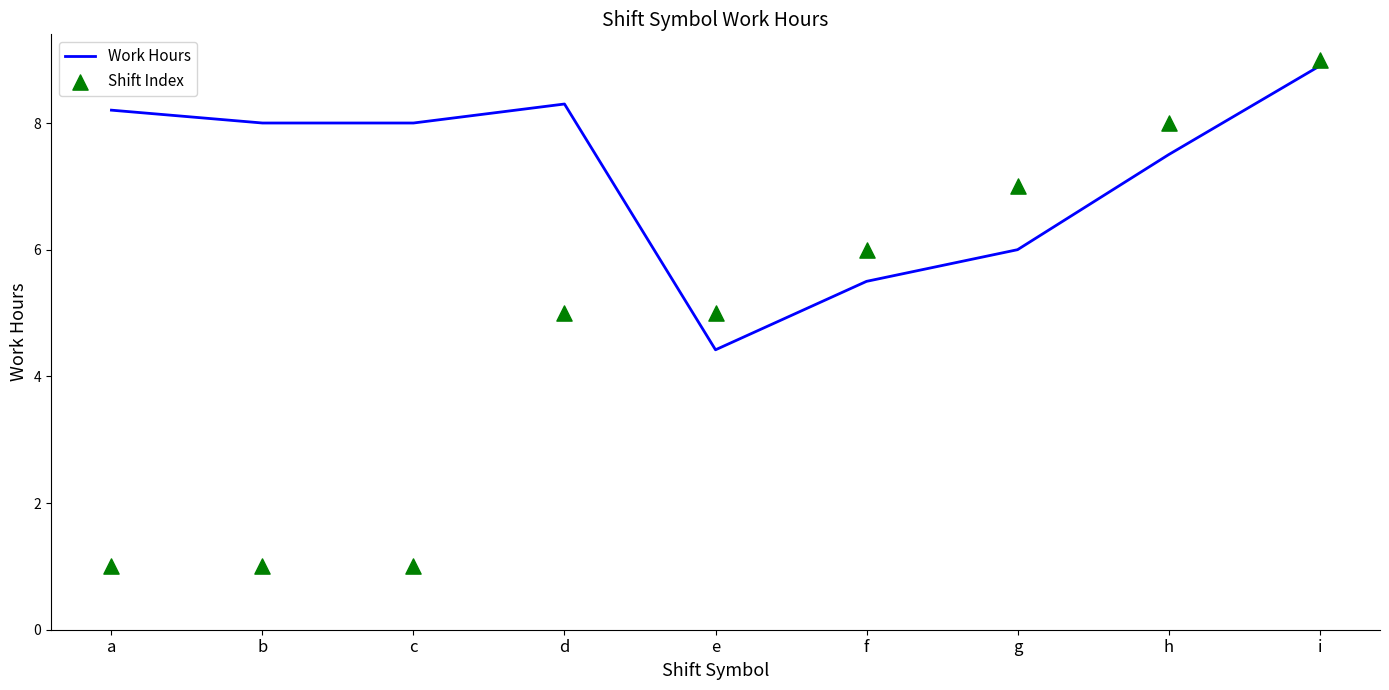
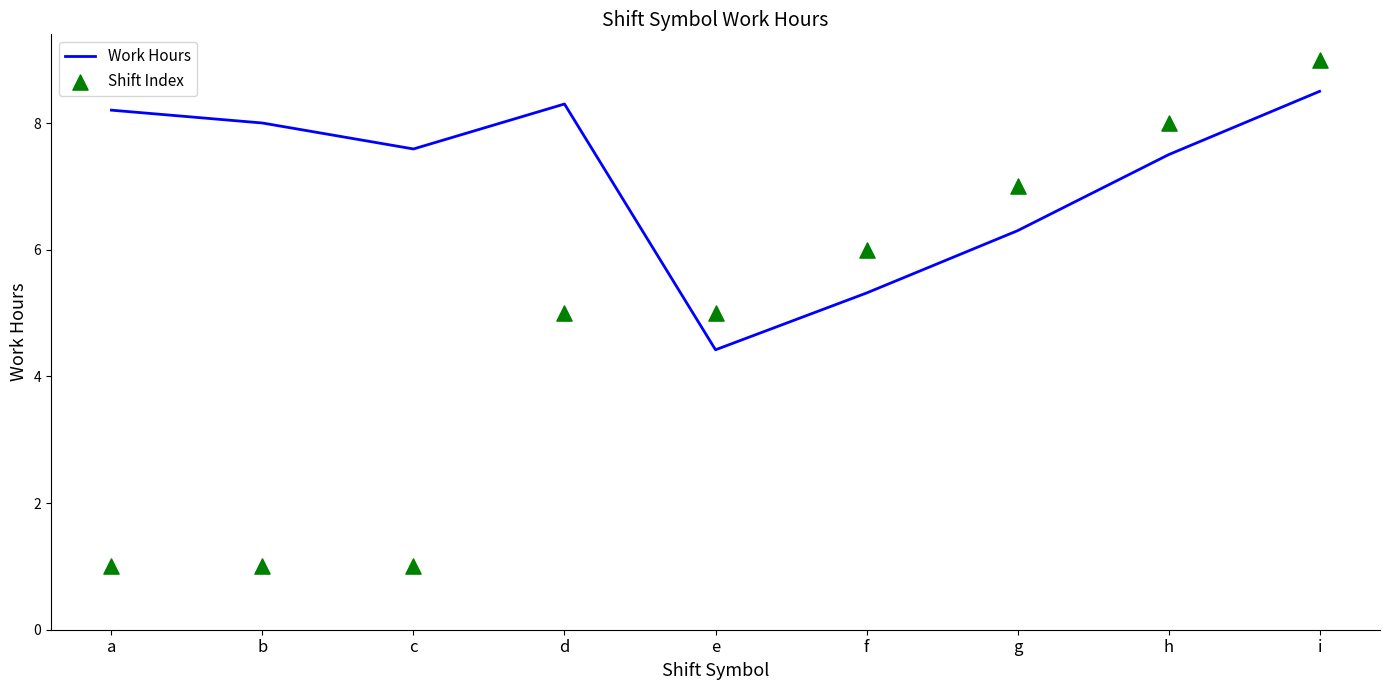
Work Hours, c: 8.0 -> 7.6
Work Hours, f: 5.5 -> 5.3
Work Hours, g: 6.0 -> 6.3
Work Hours, i: 8.9 -> 8.5
